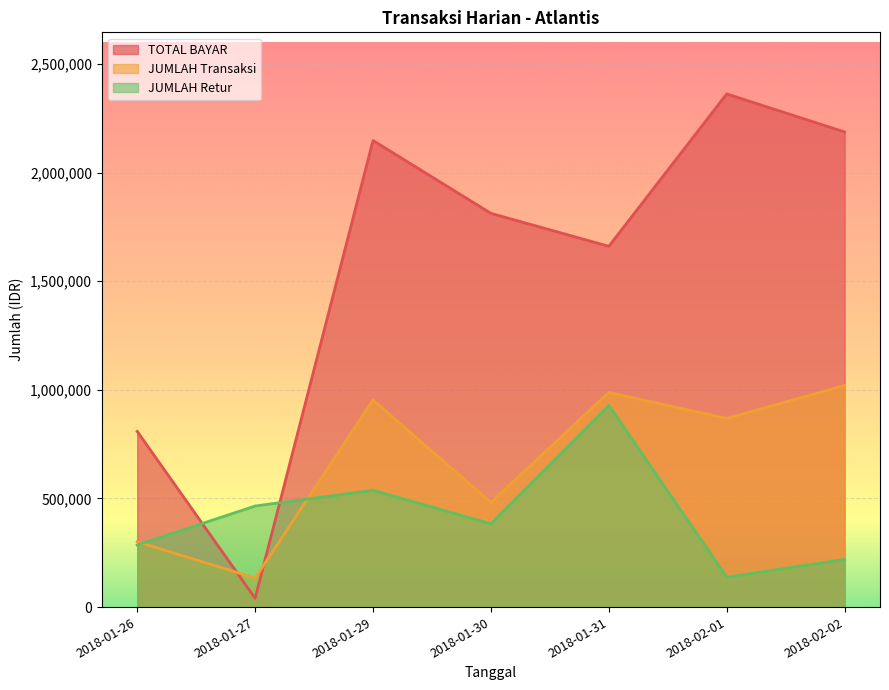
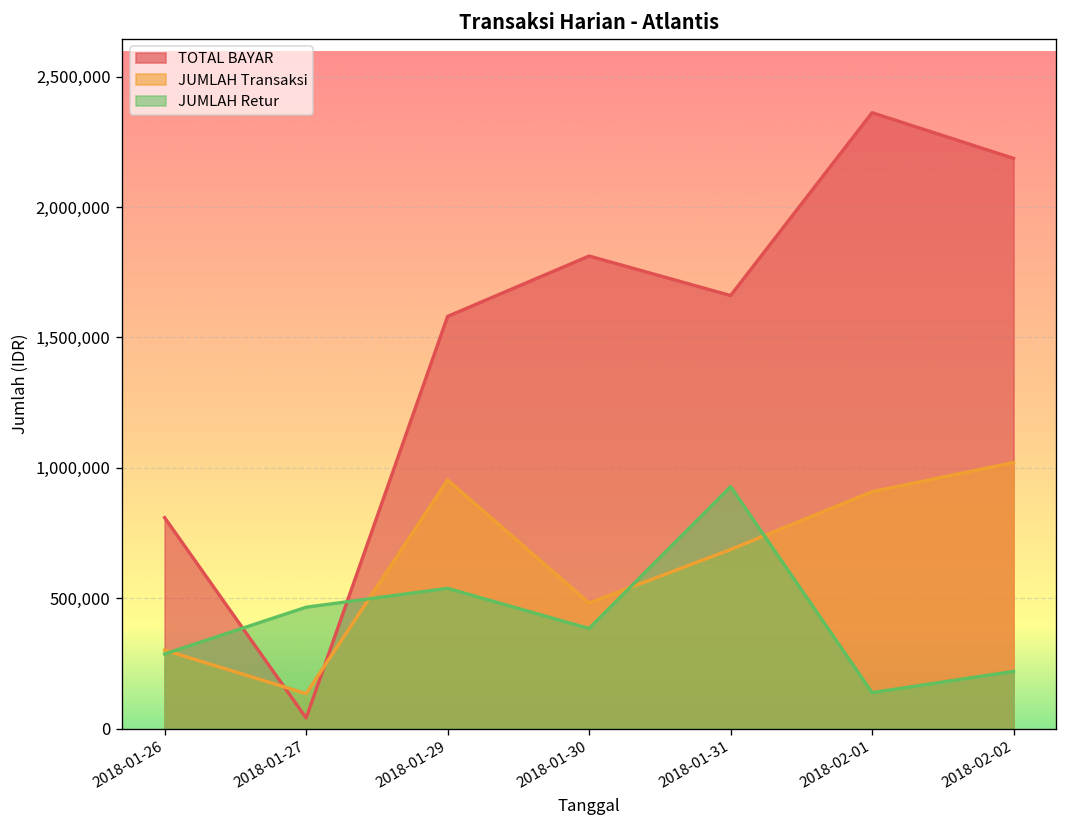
TOTAL BAYAR, 2018-01-29: 2,150,000 -> 1,580,000
JUMLAH Transaksi, 2018-01-31: 990,000 -> 690,000
JUMLAH Transaksi, 2018-02-01: 870,000 -> 910,000
